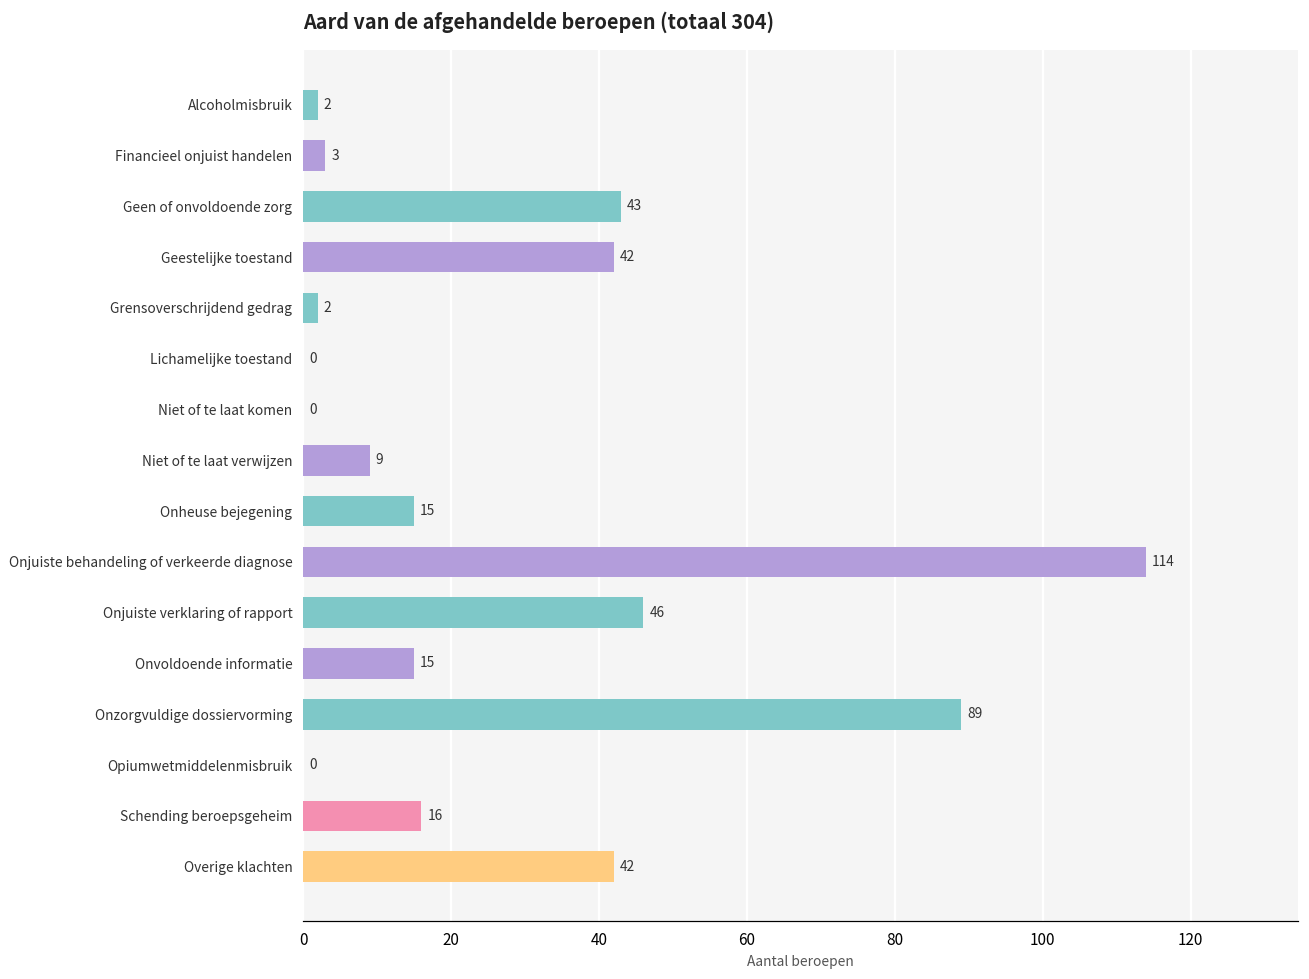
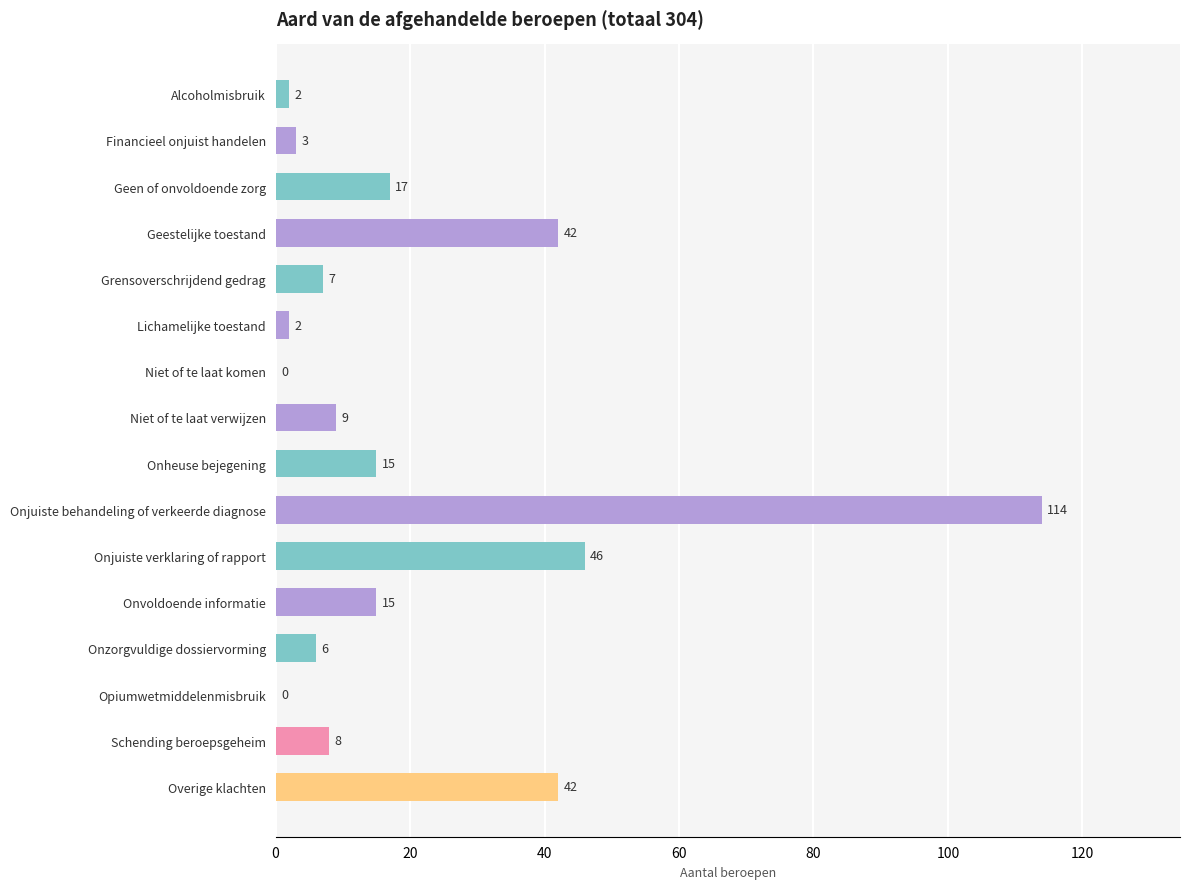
Geen of onvoldoende zorg: 43 -> 17
Grensoverschrijdend gedrag: 2 -> 7
Lichamelijke toestand: 0 -> 2
Onzorgvuldige dossiervorming: 89 -> 6
Schending beroepsgeheim: 16 -> 8
